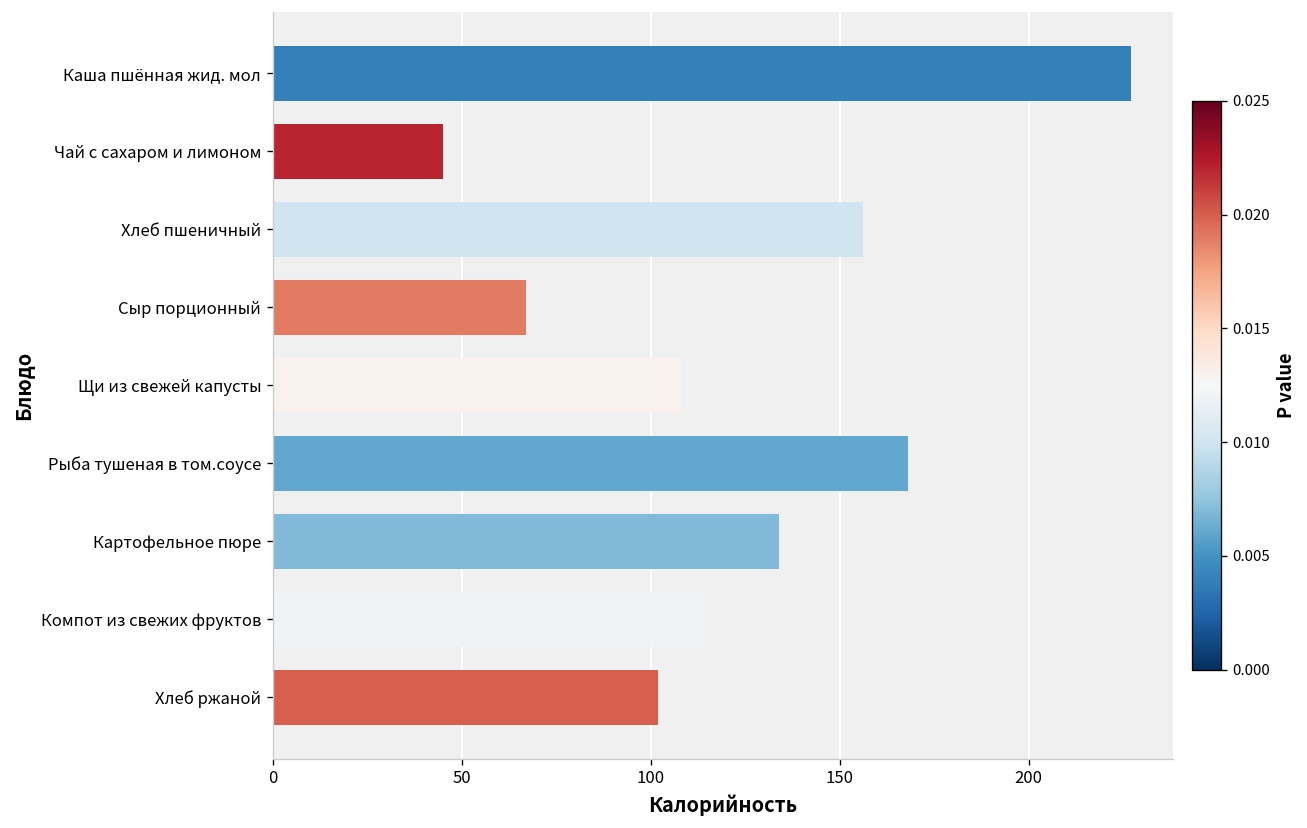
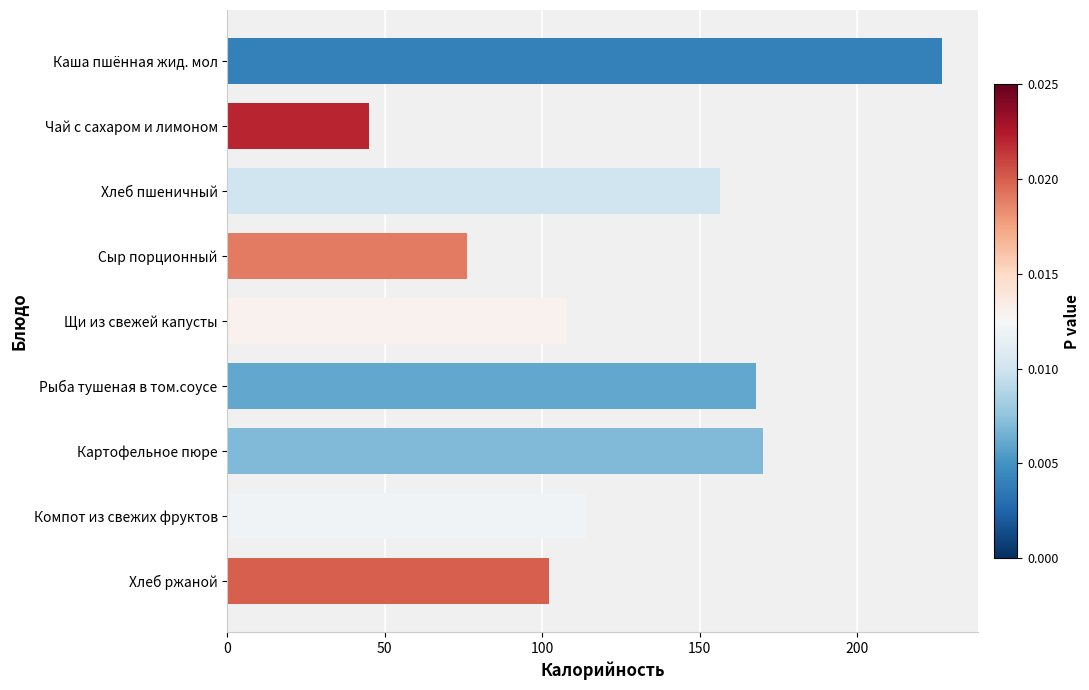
Сыр порционный: 67 -> 76
Картофельное пюре: 134 -> 170
